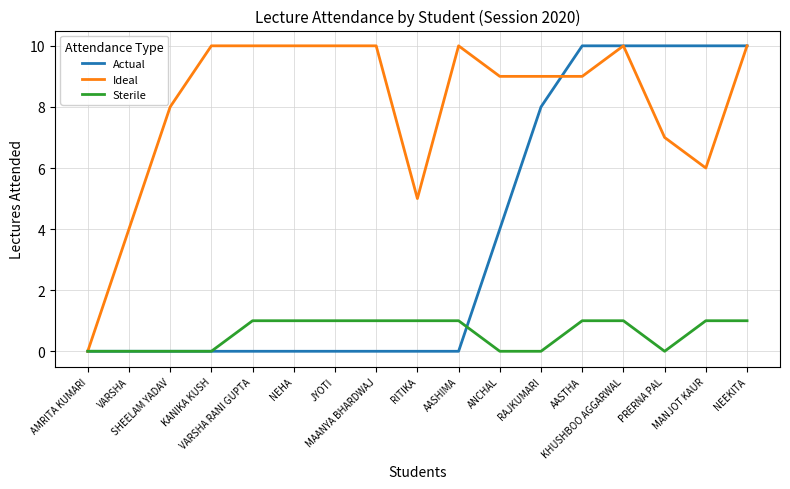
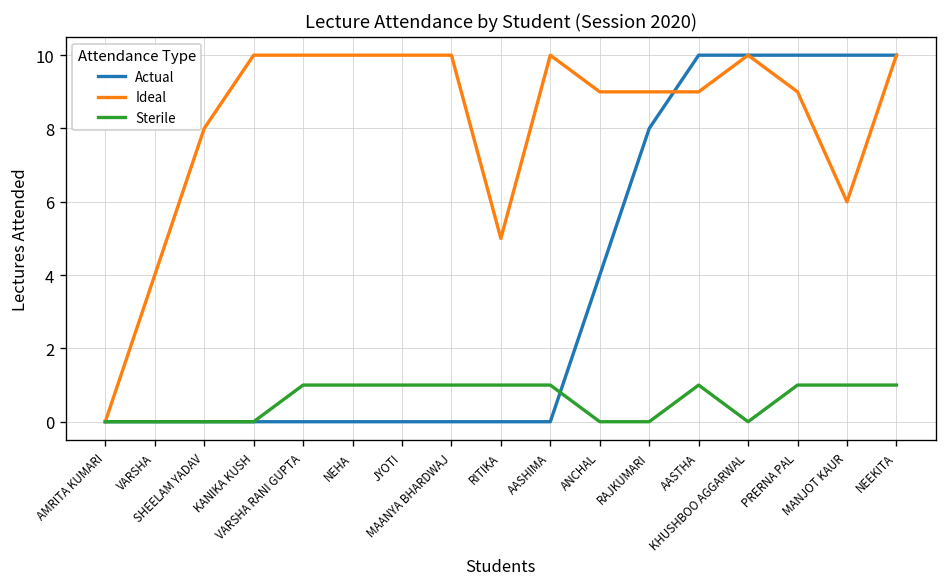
Sterile, KHUSHBOO AGGARWAL: 1 -> 0
Ideal, PRERNA PAL: 7 -> 9
Sterile, PRERNA PAL: 0 -> 1
